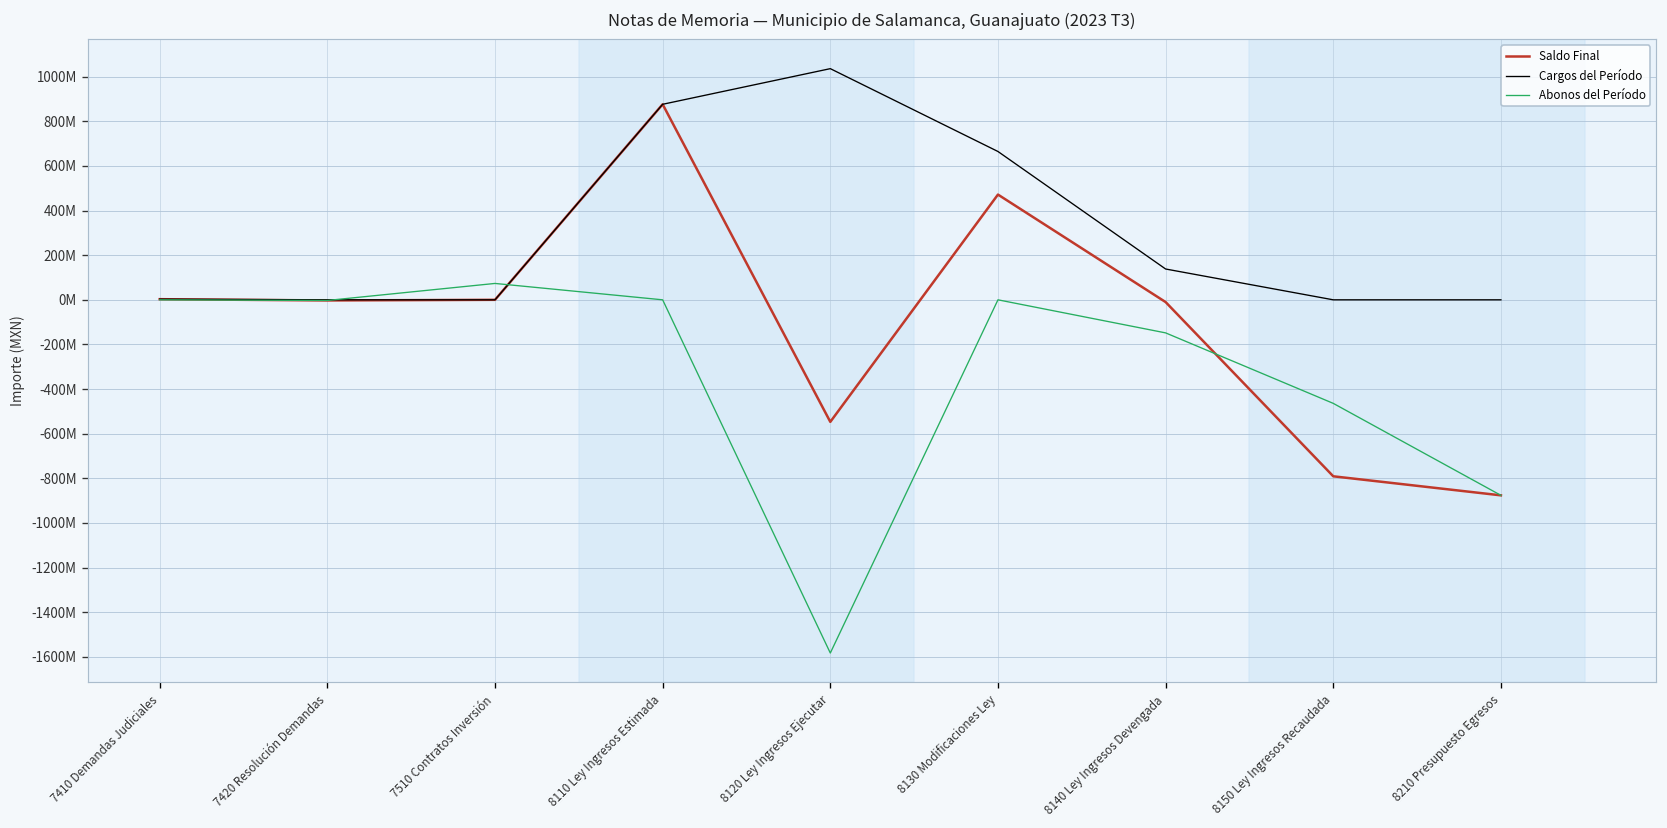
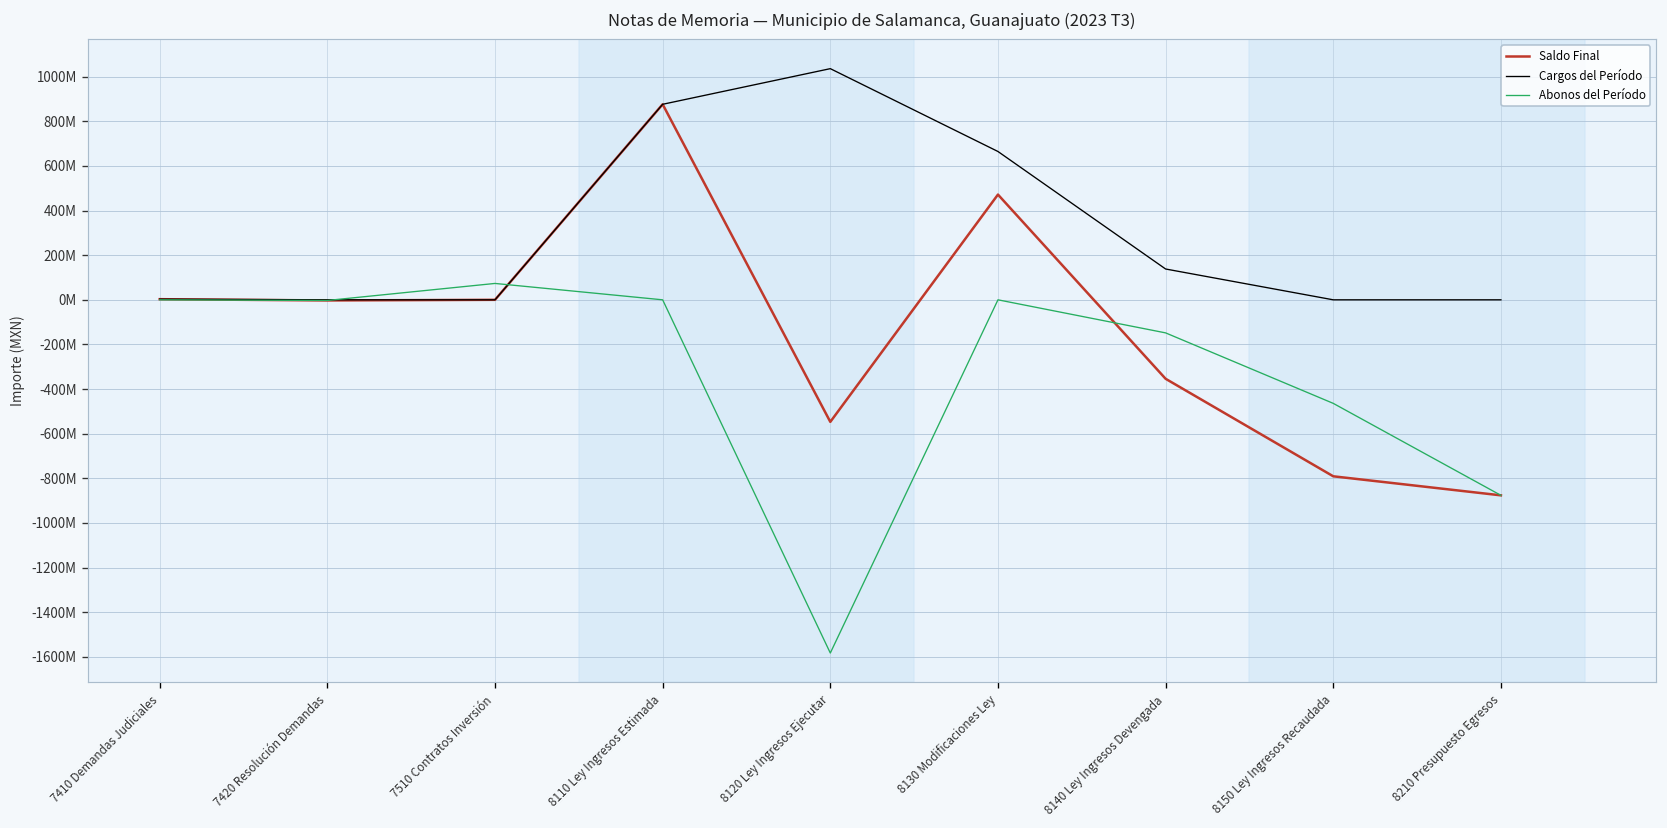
Saldo Final, 8140 Ley Ingresos Devengada: -10000000 -> -350000000
